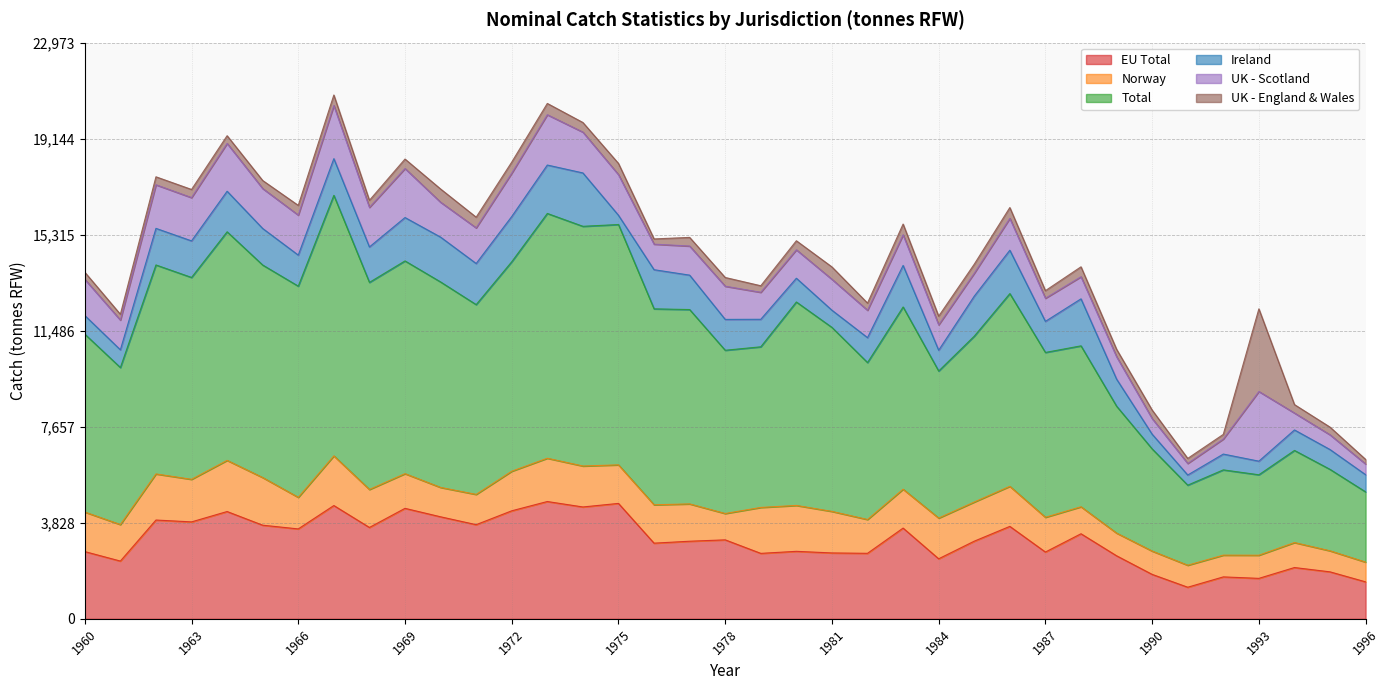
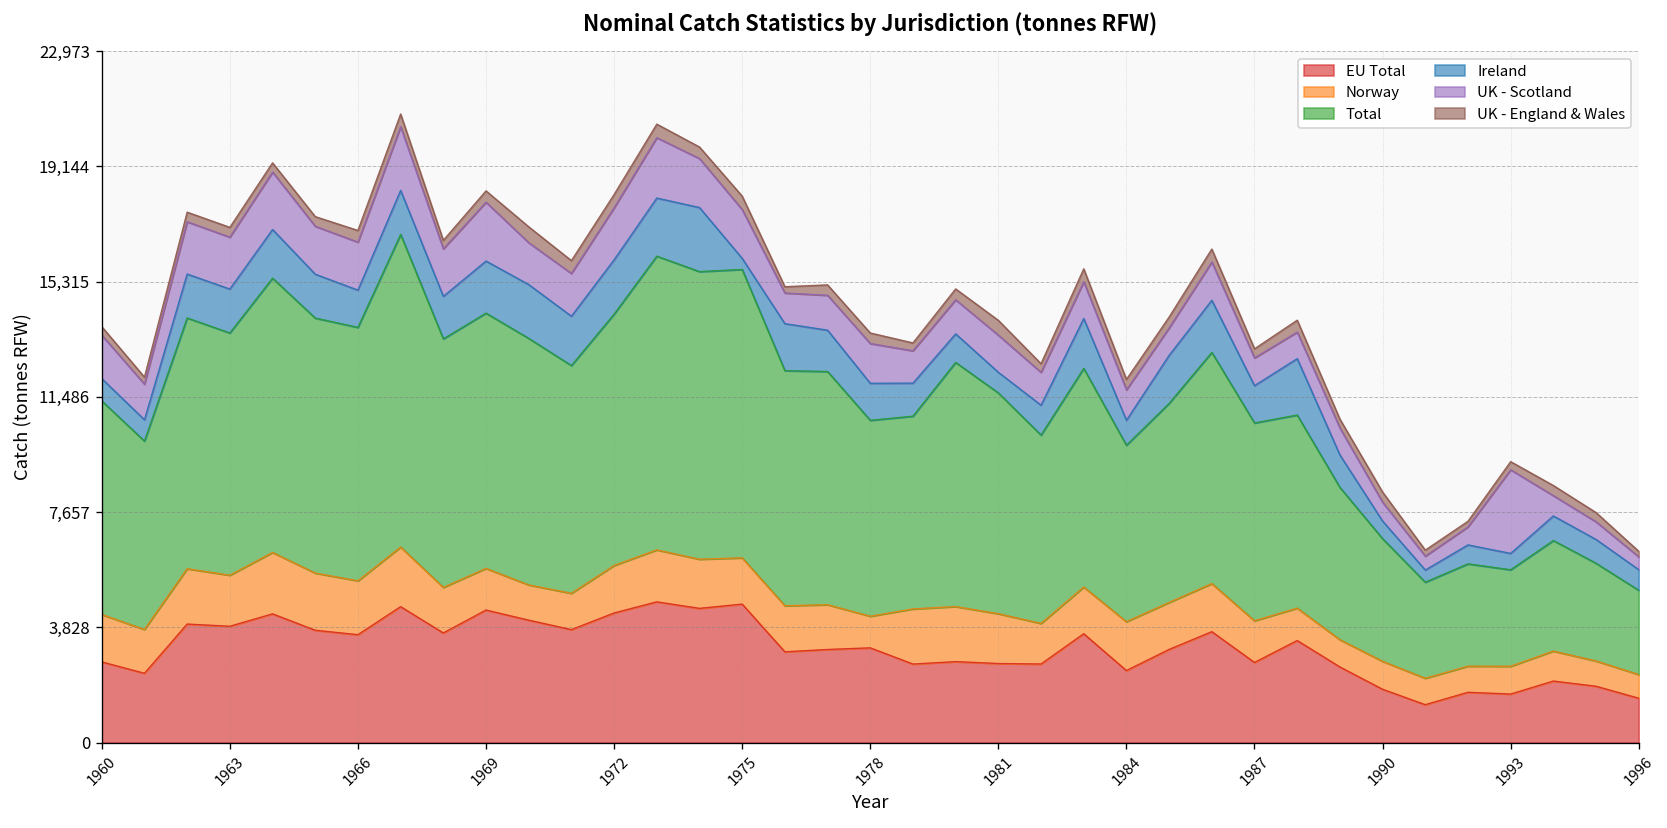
Norway, 1966: 1,300 -> 1,800
UK - England & Wales, 1993: 3,300 -> 300
